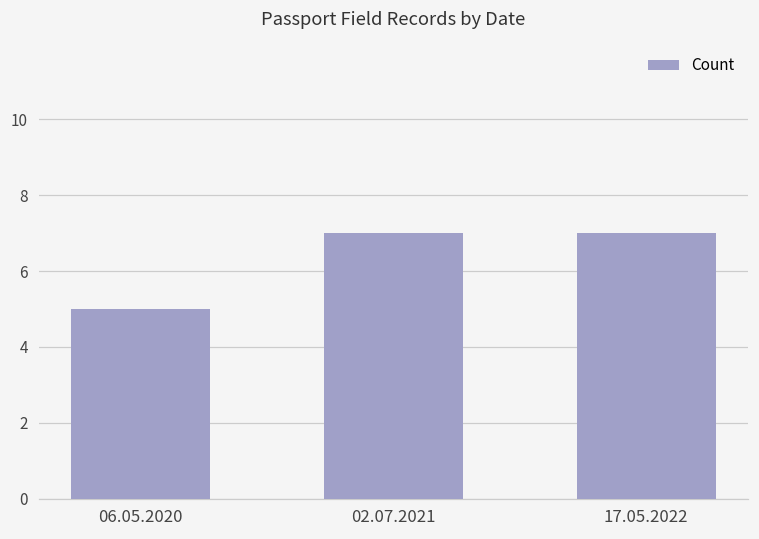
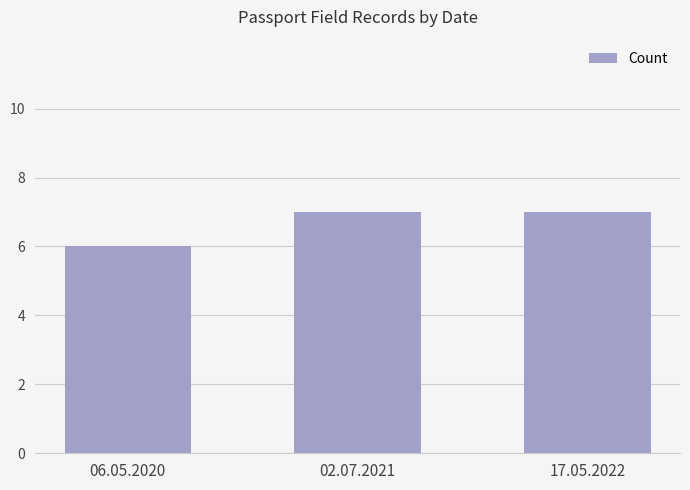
06.05.2020: 5 -> 6
